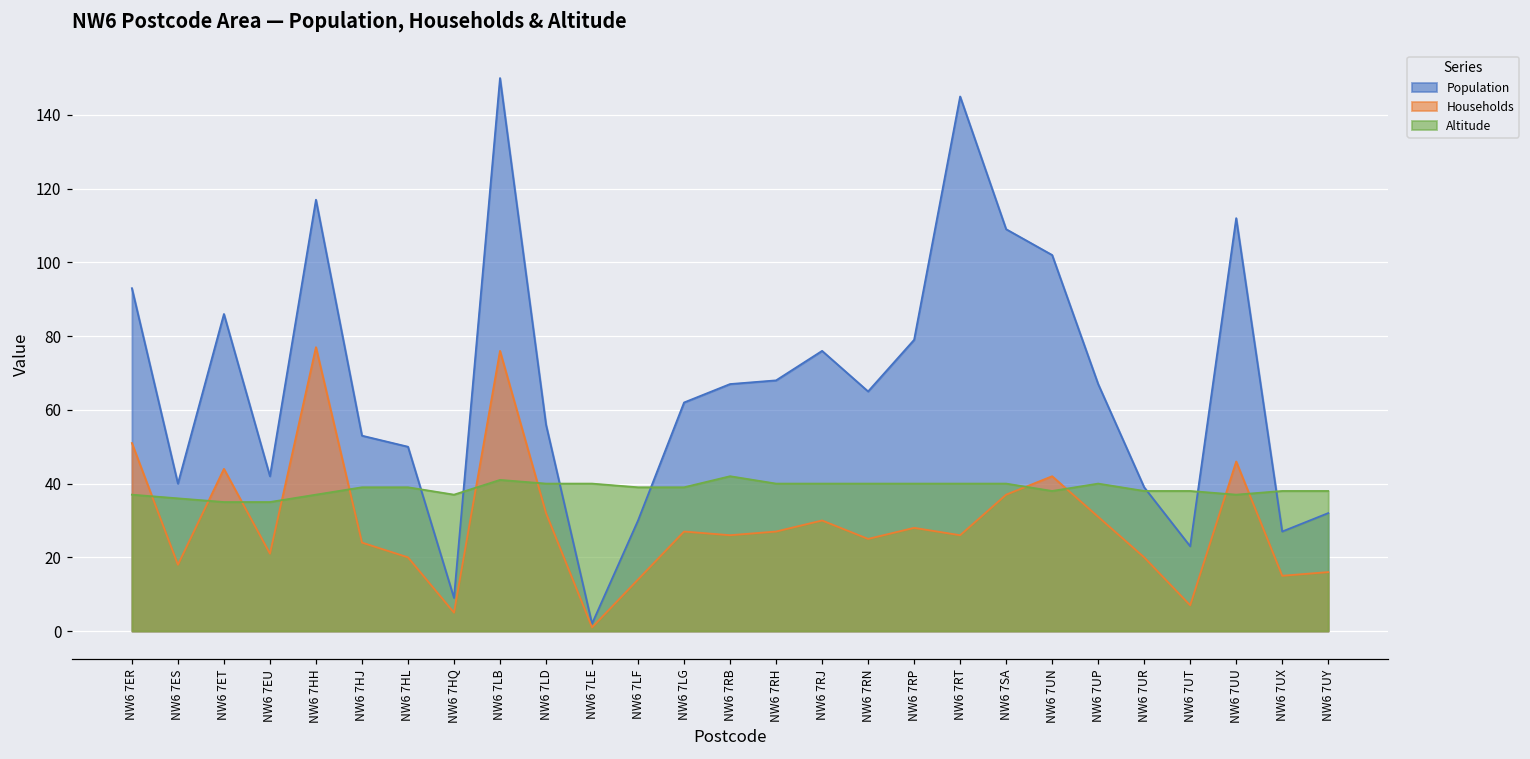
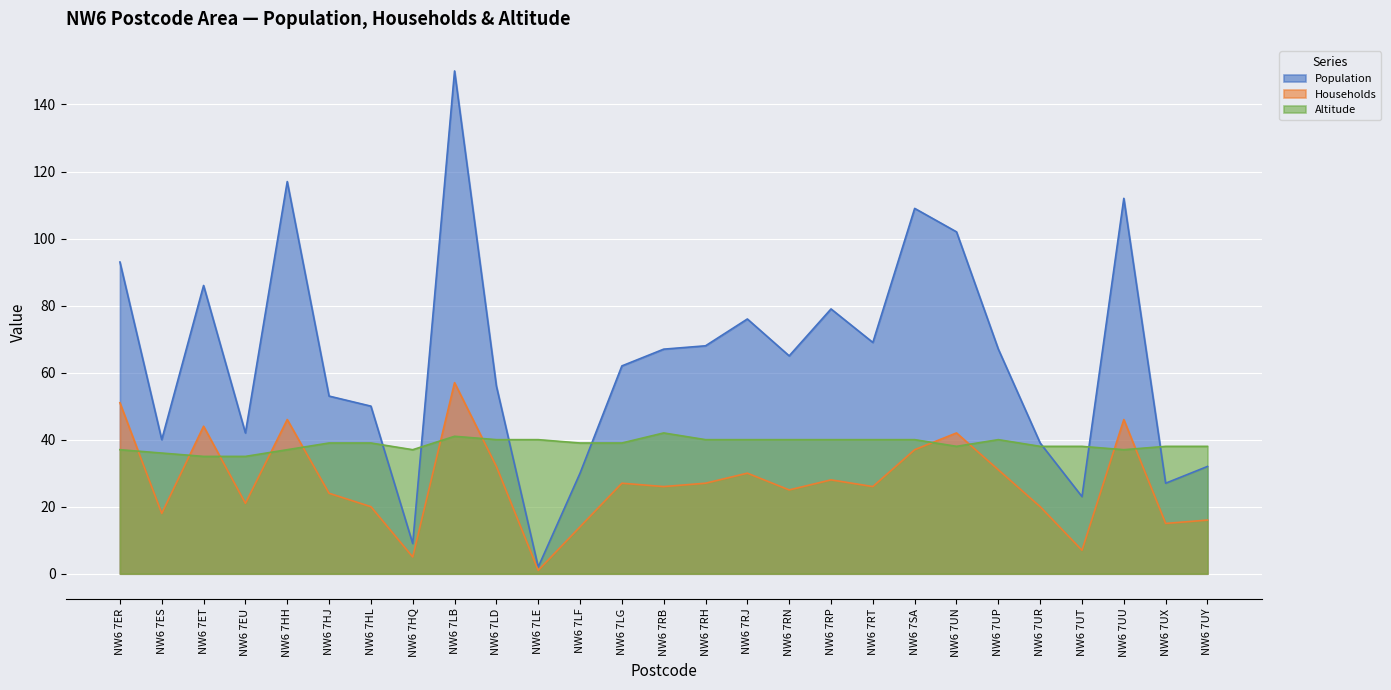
Households, NW6 7HH: 77 -> 46
Households, NW6 7LB: 76 -> 57
Population, NW6 7RT: 145 -> 69
